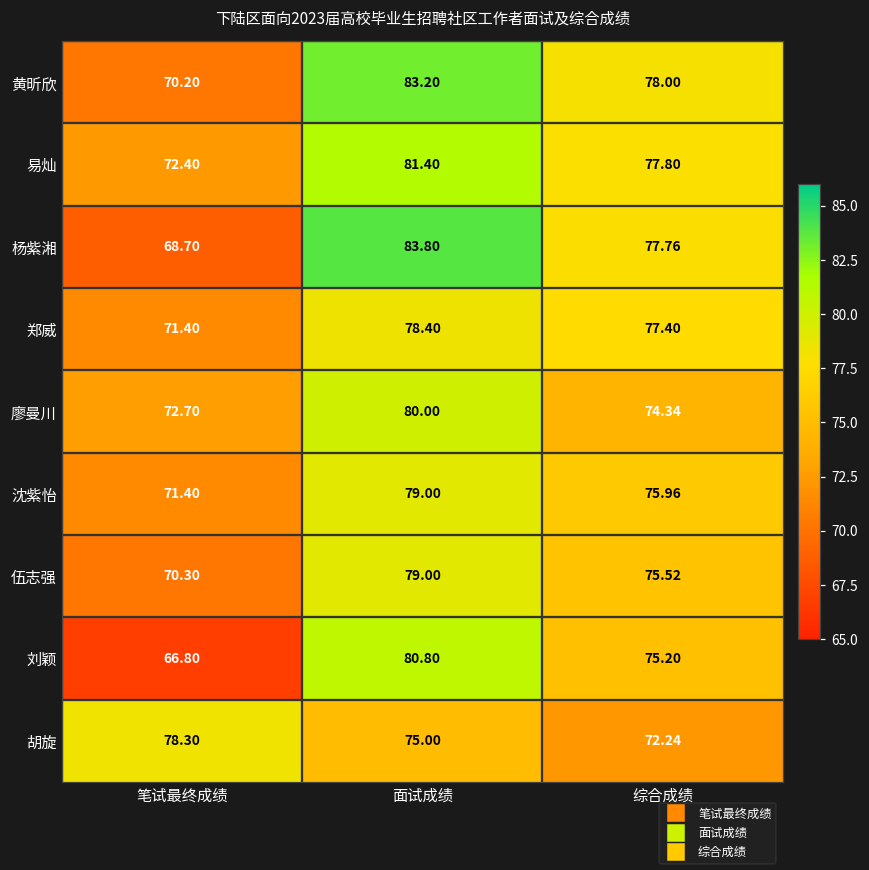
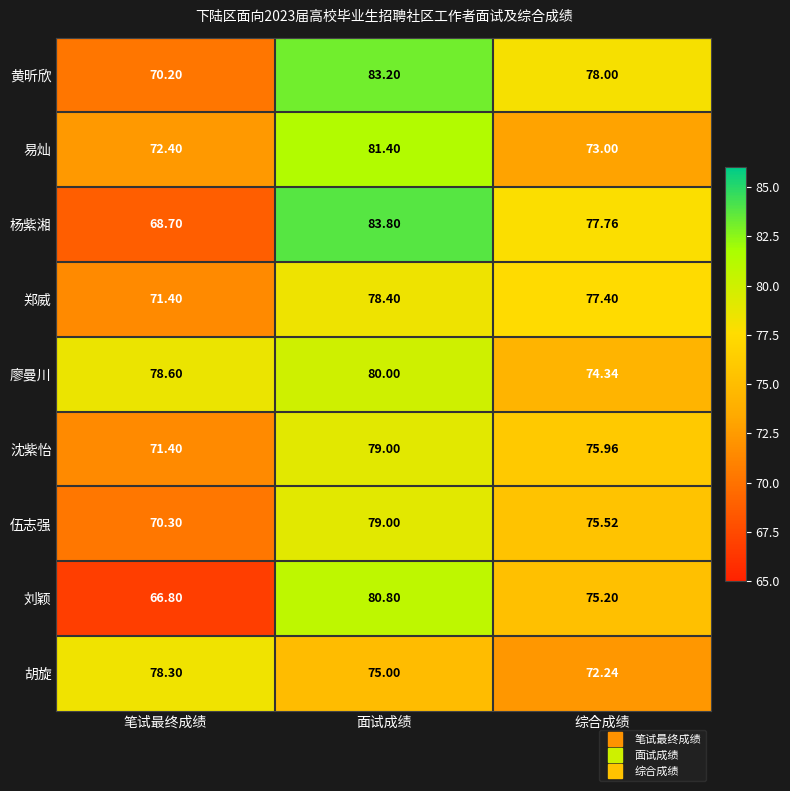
易灿, 综合成绩: 77.80 -> 73.00
廖曼川, 笔试最终成绩: 72.70 -> 78.60
